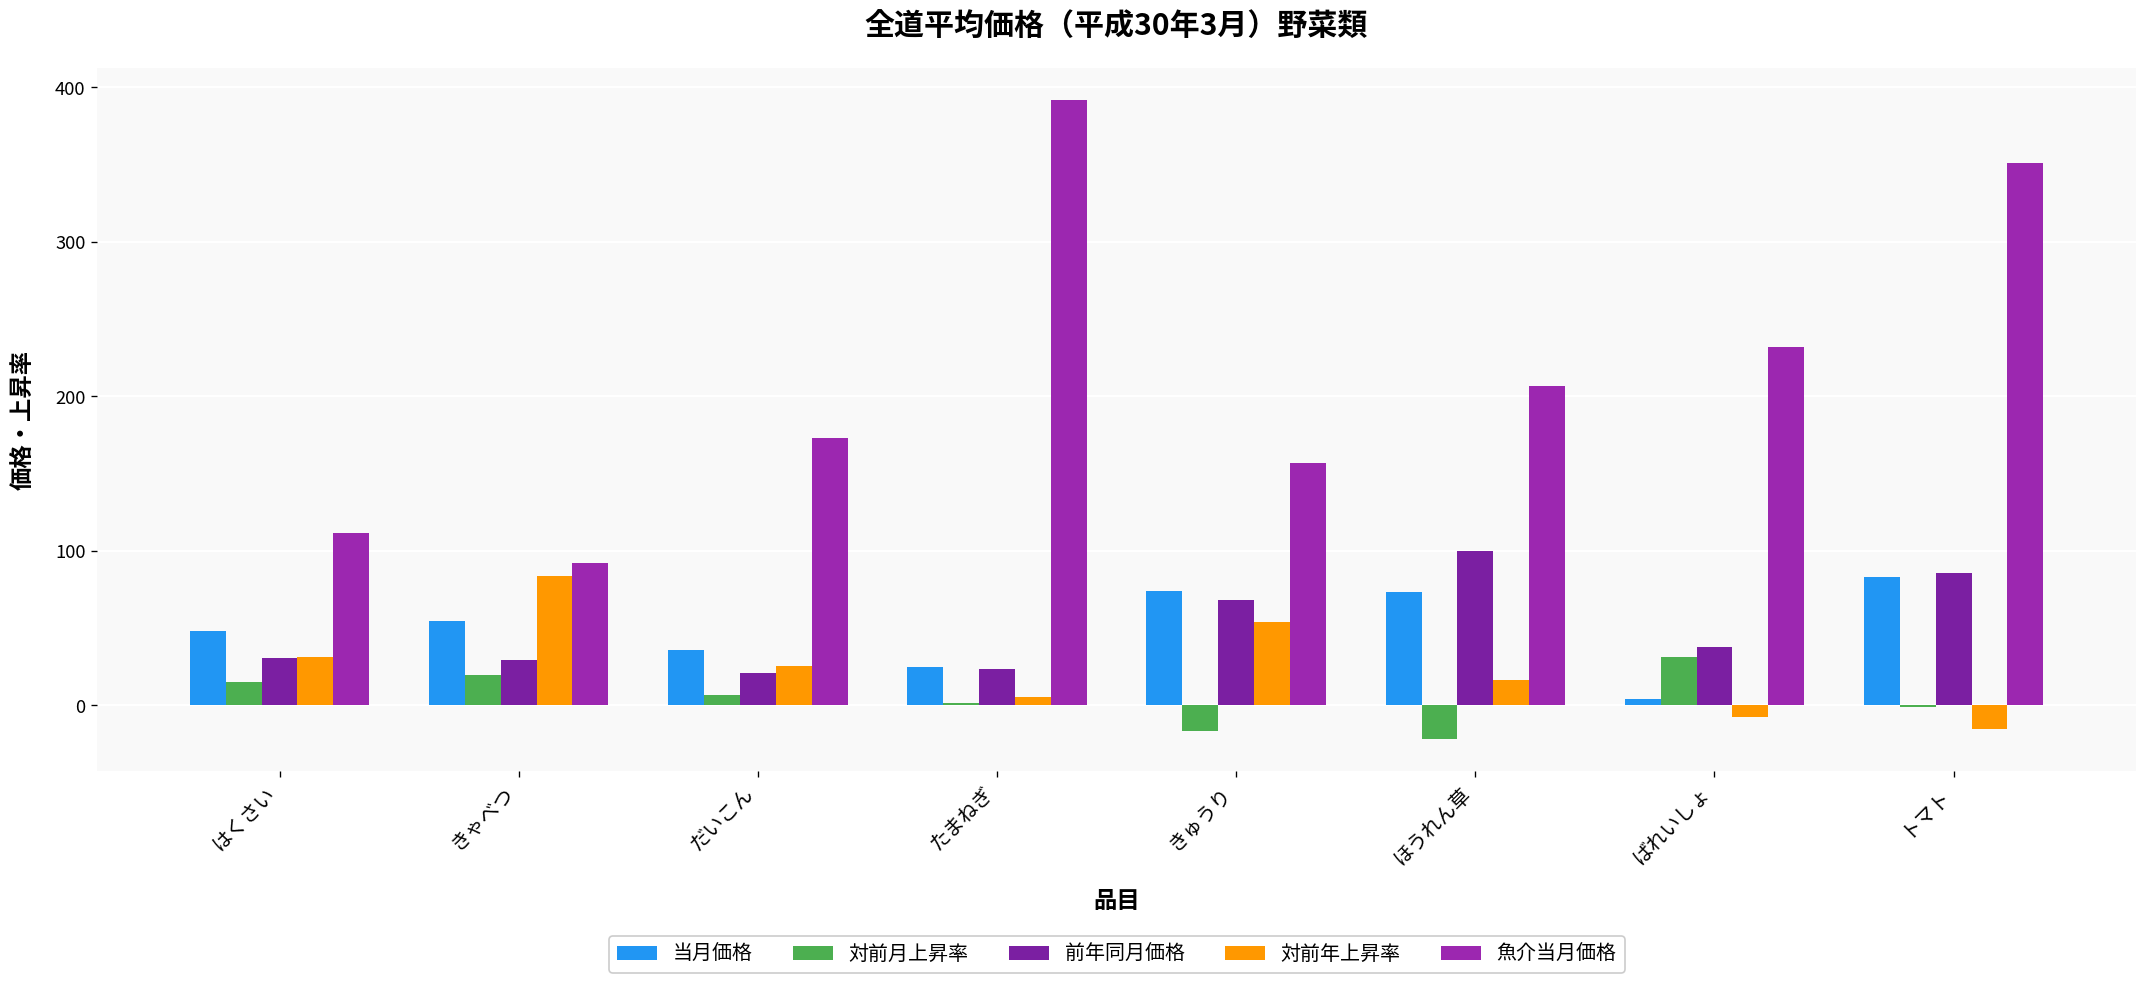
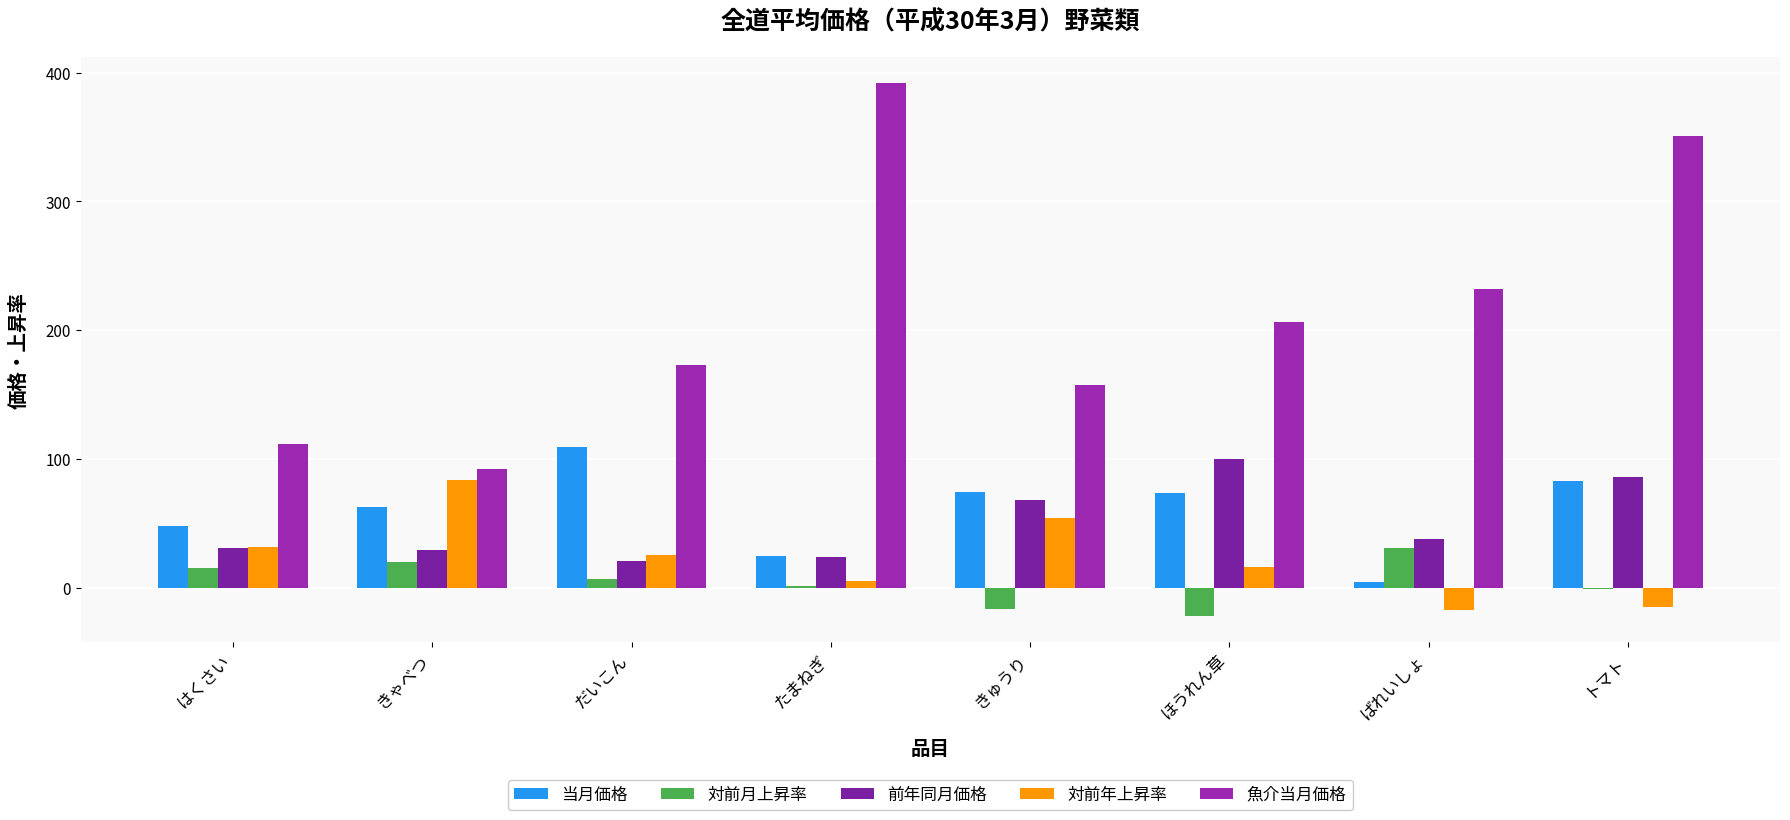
当月価格, きゃべつ: 54 -> 63
当月価格, だいこん: 36 -> 109
対前年上昇率, ばれいしょ: -7 -> -17
